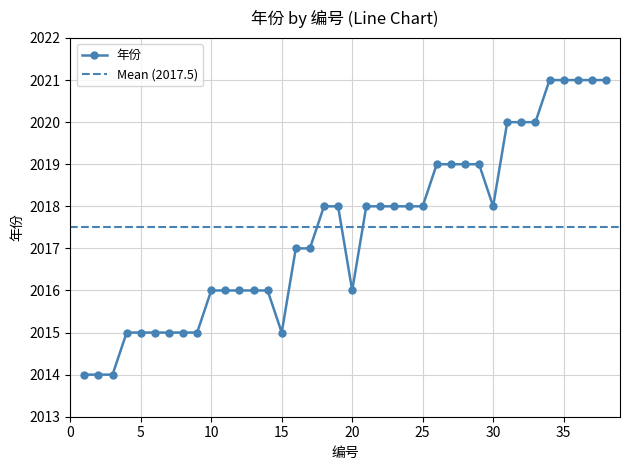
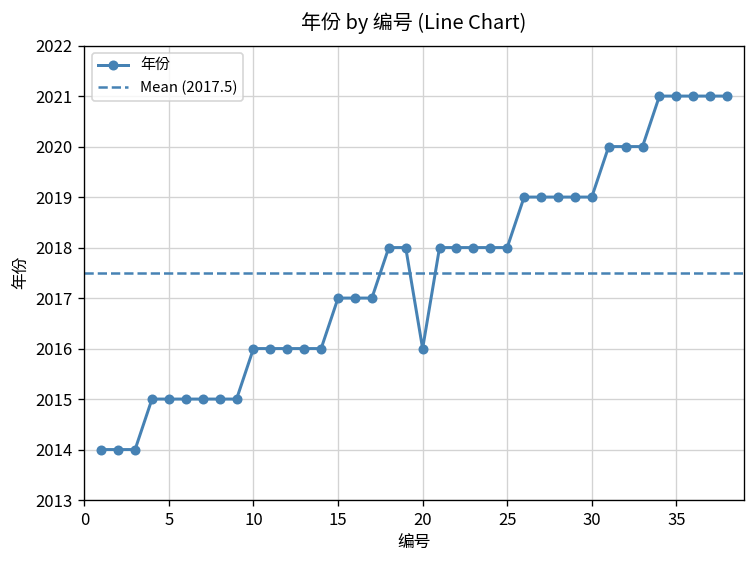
15: 2015 -> 2017
30: 2018 -> 2019
